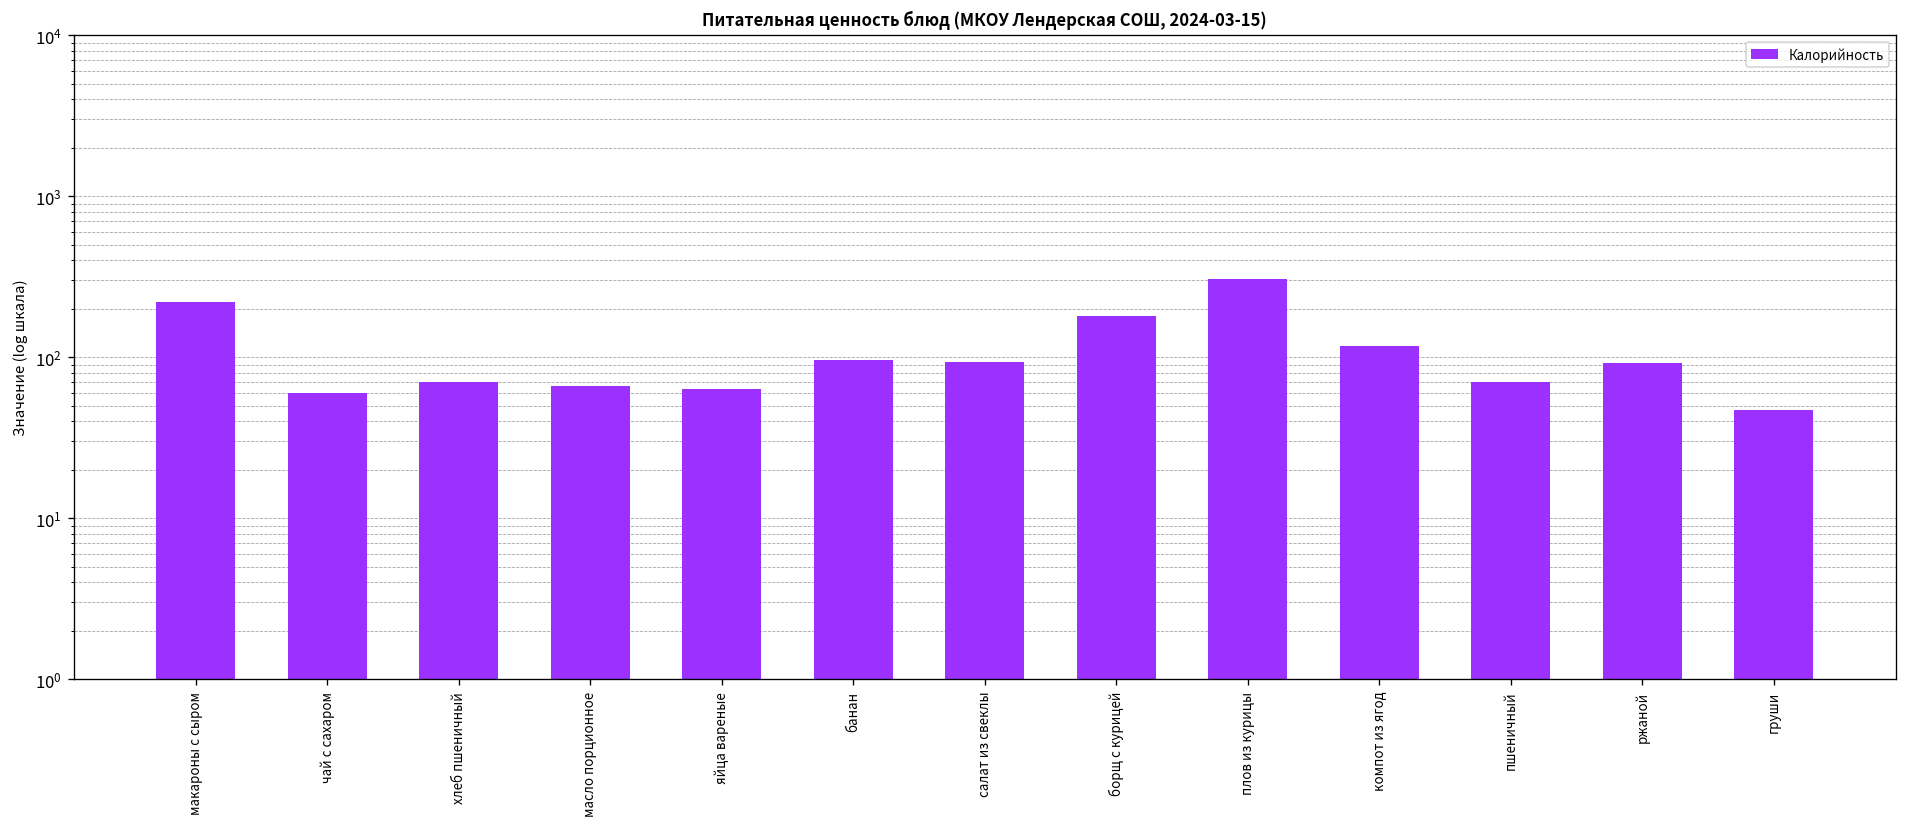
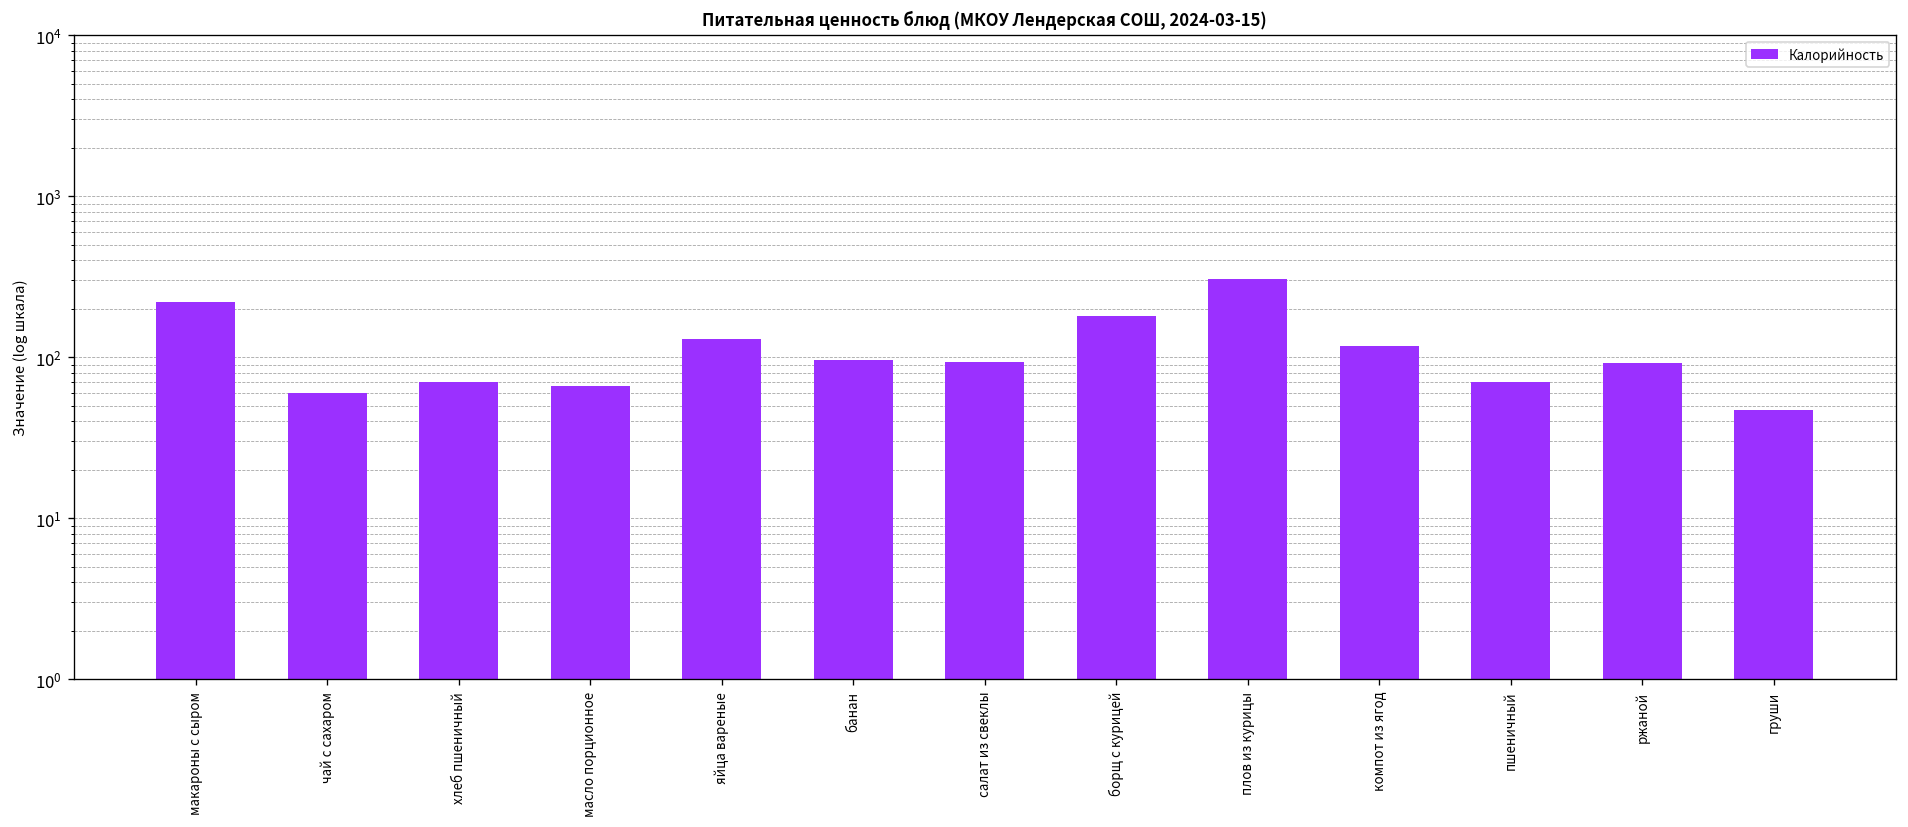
яйца вареные: 60 -> 130
